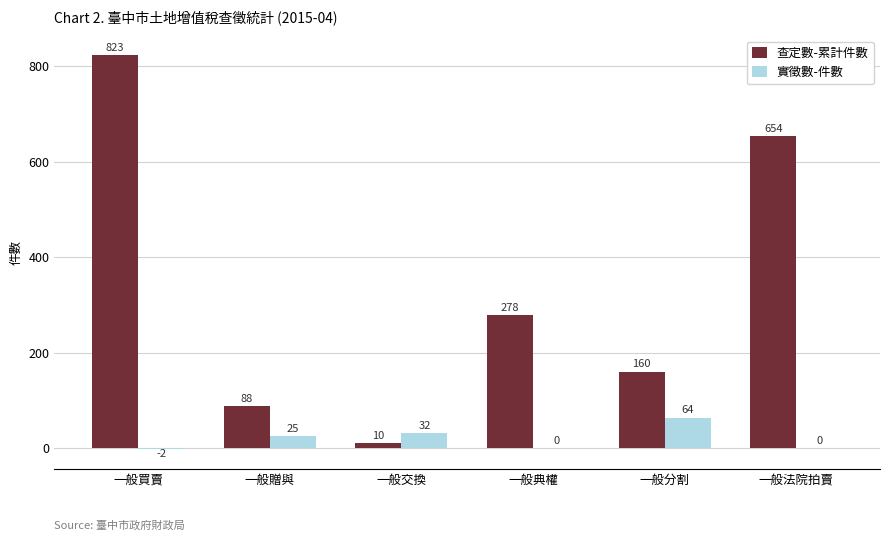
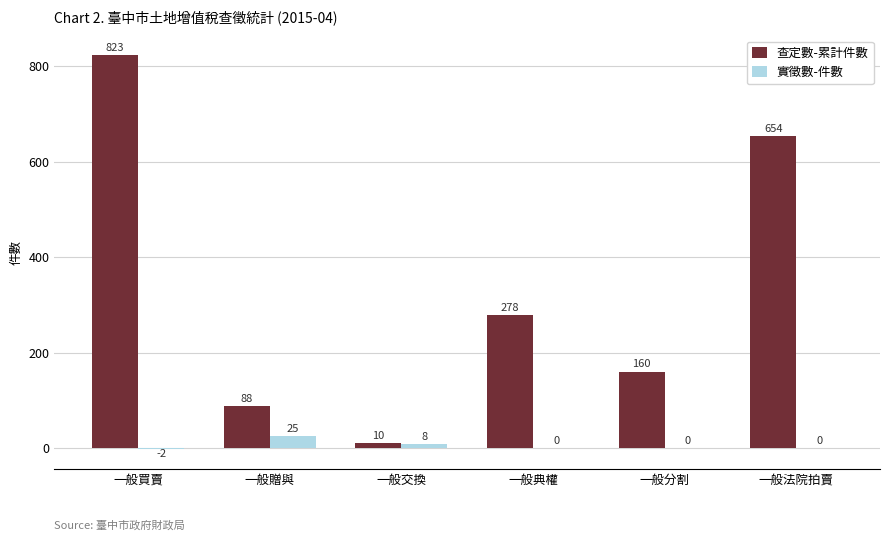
實徵數-件數, 一般交換: 32 -> 8
實徵數-件數, 一般分割: 64 -> 0
